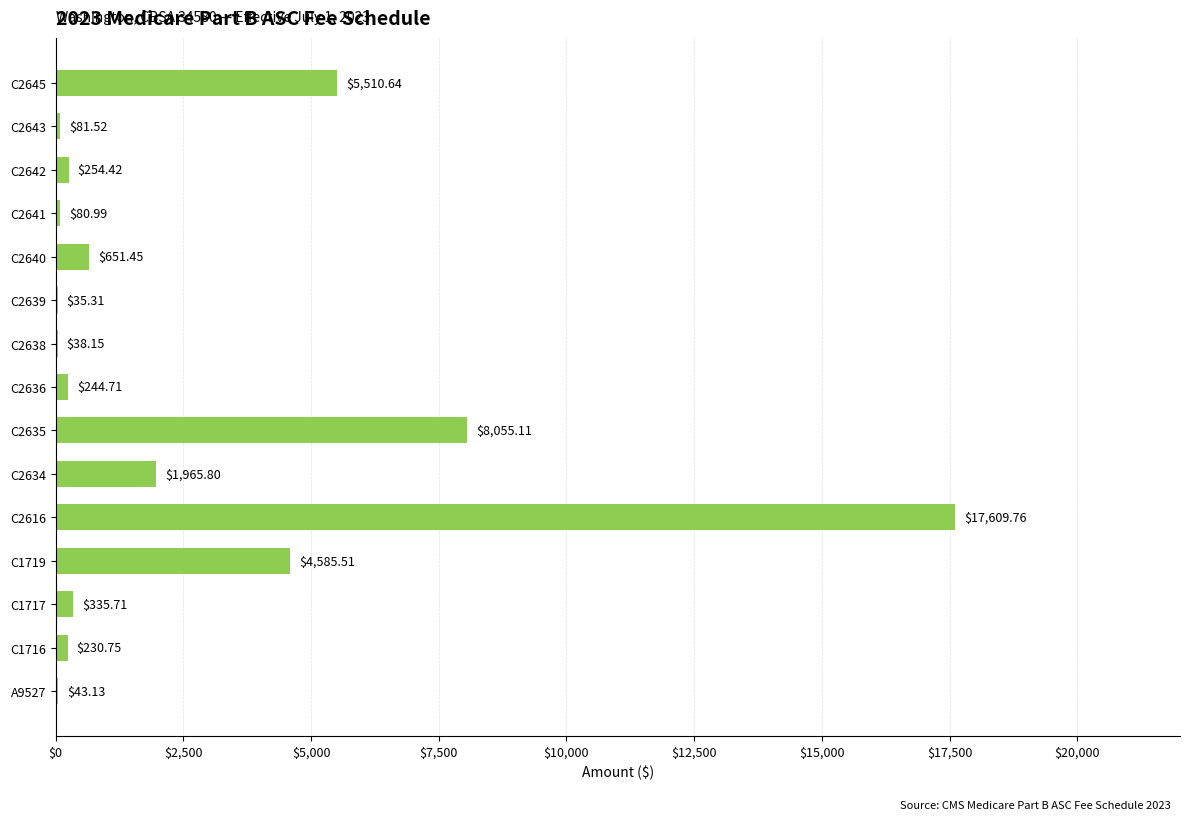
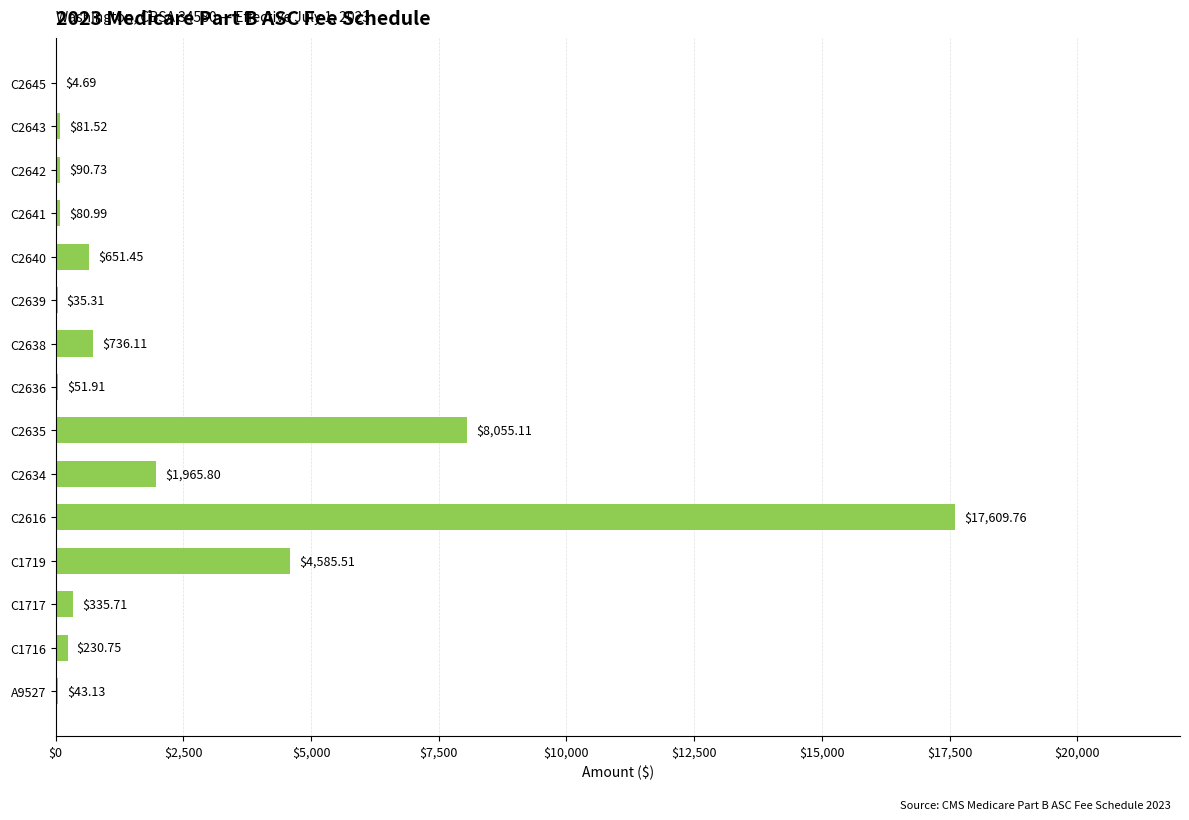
C2645: $5,510.64 -> $4.69
C2642: $254.42 -> $90.73
C2638: $38.15 -> $736.11
C2636: $244.71 -> $51.91
